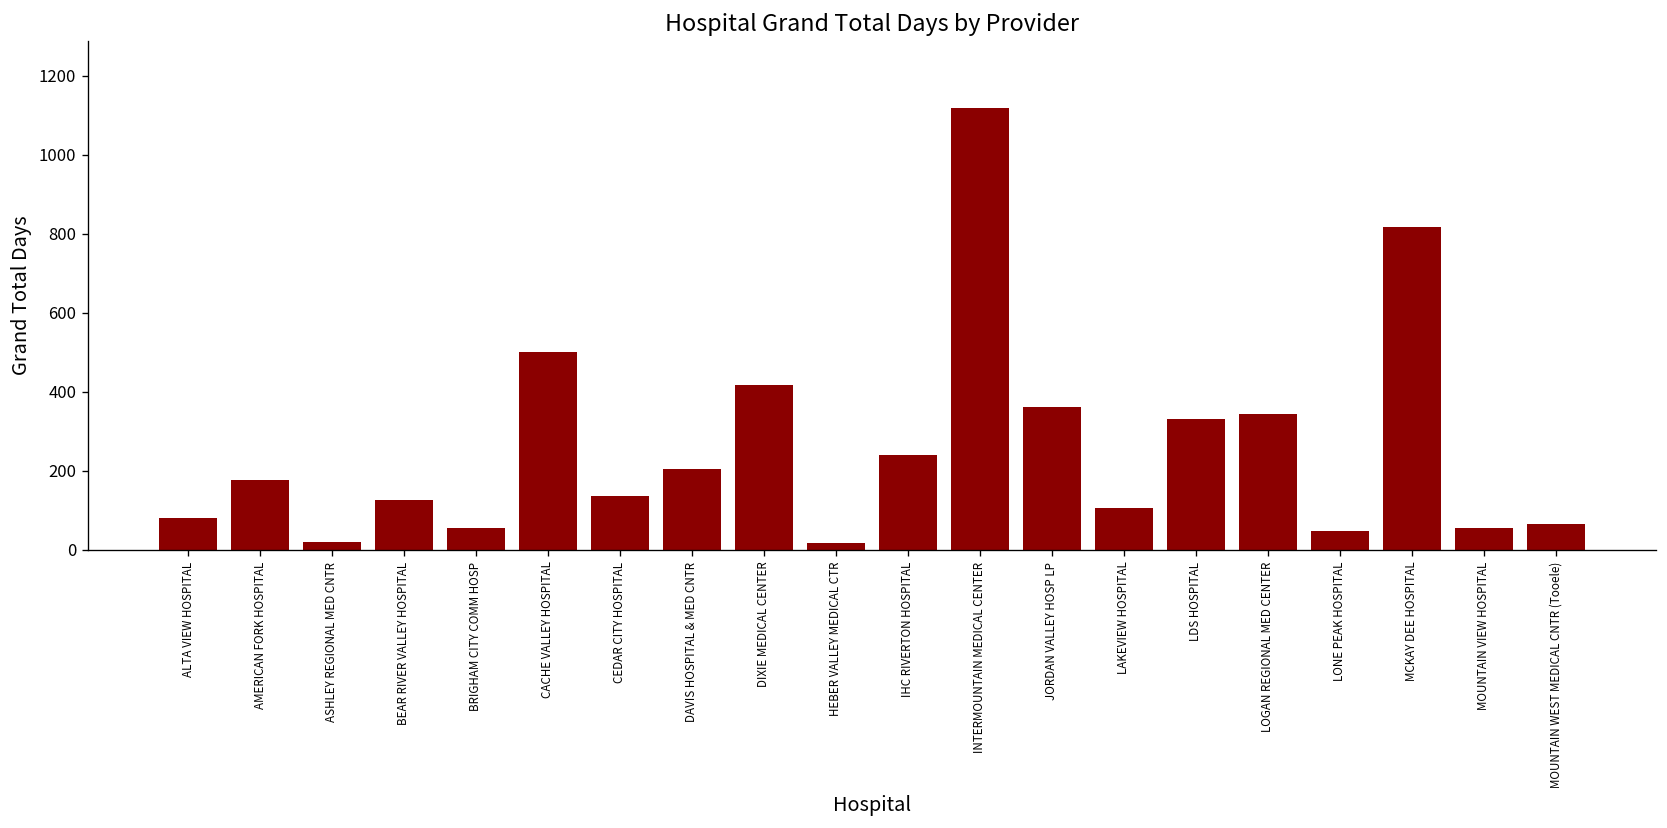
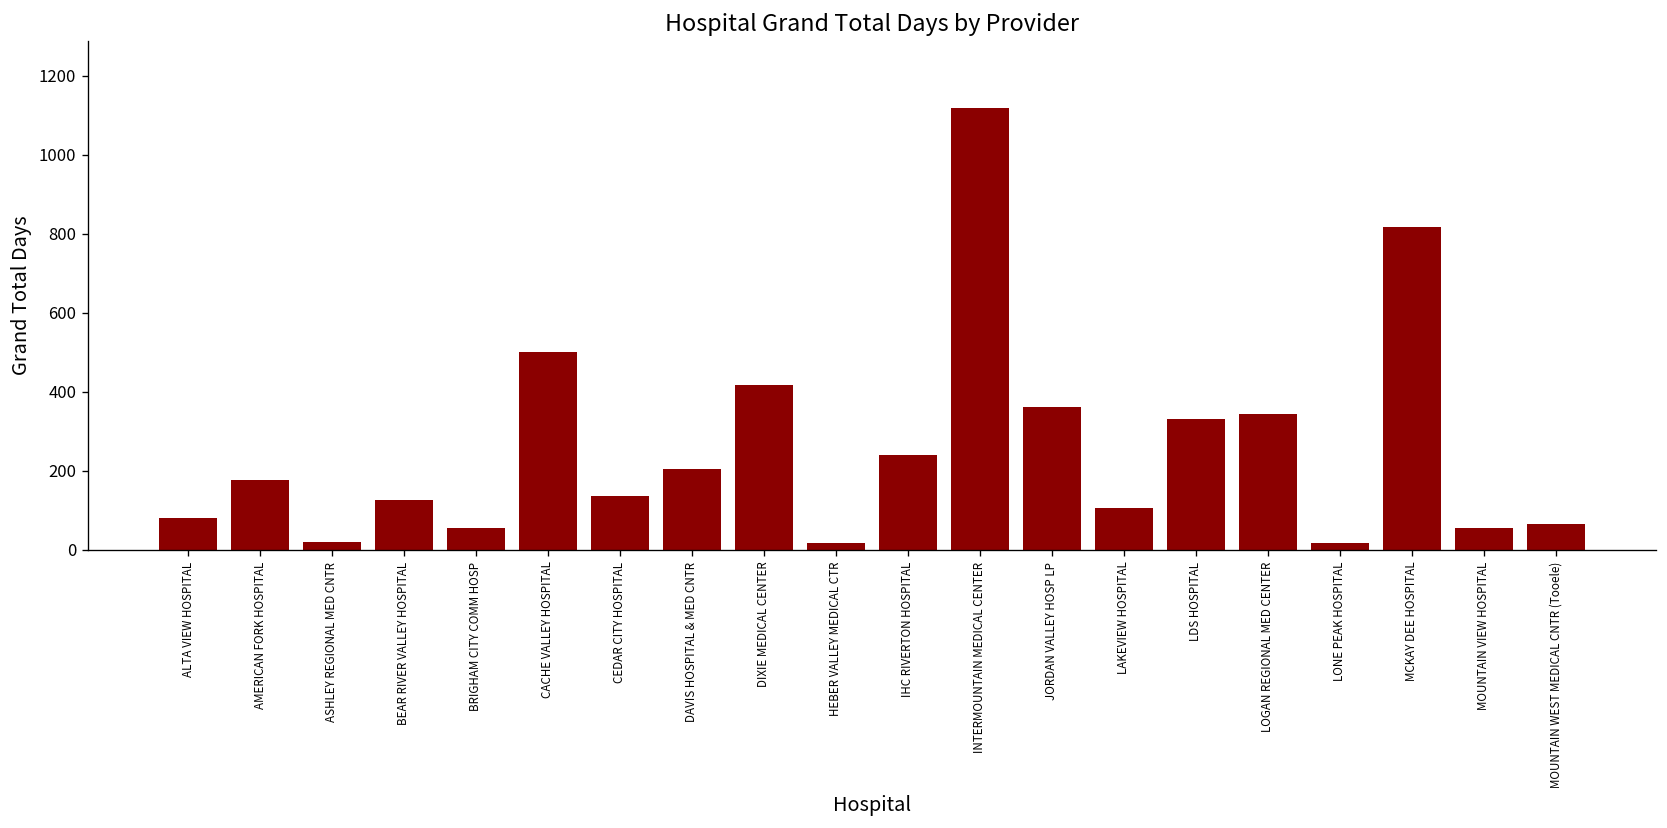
LONE PEAK HOSPITAL: 50 -> 20
